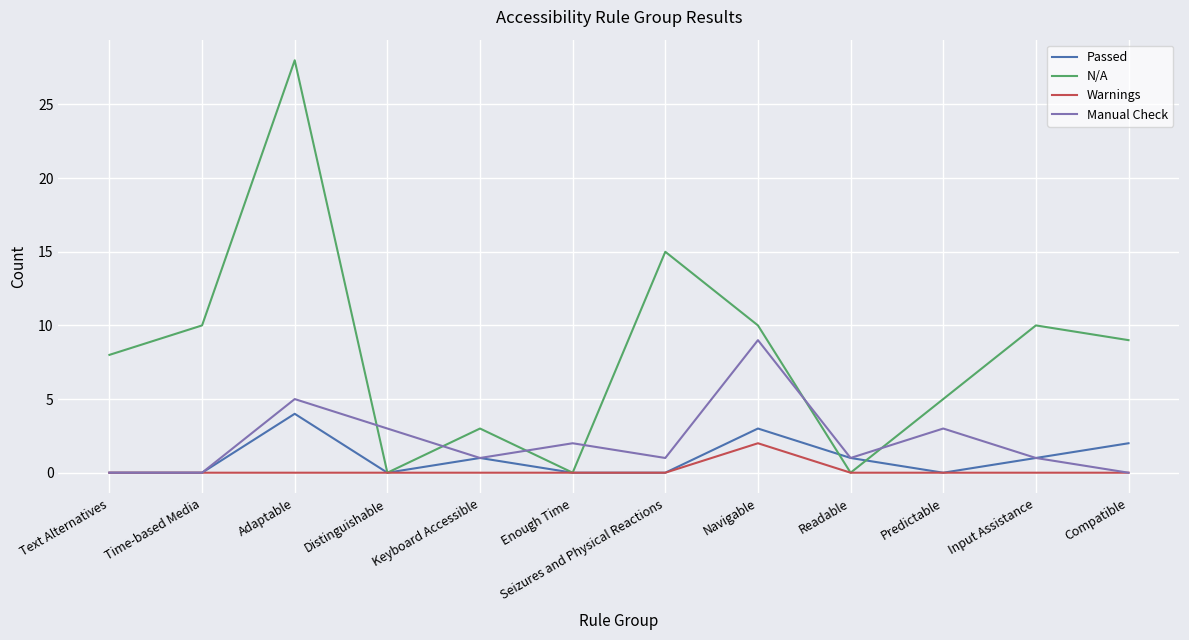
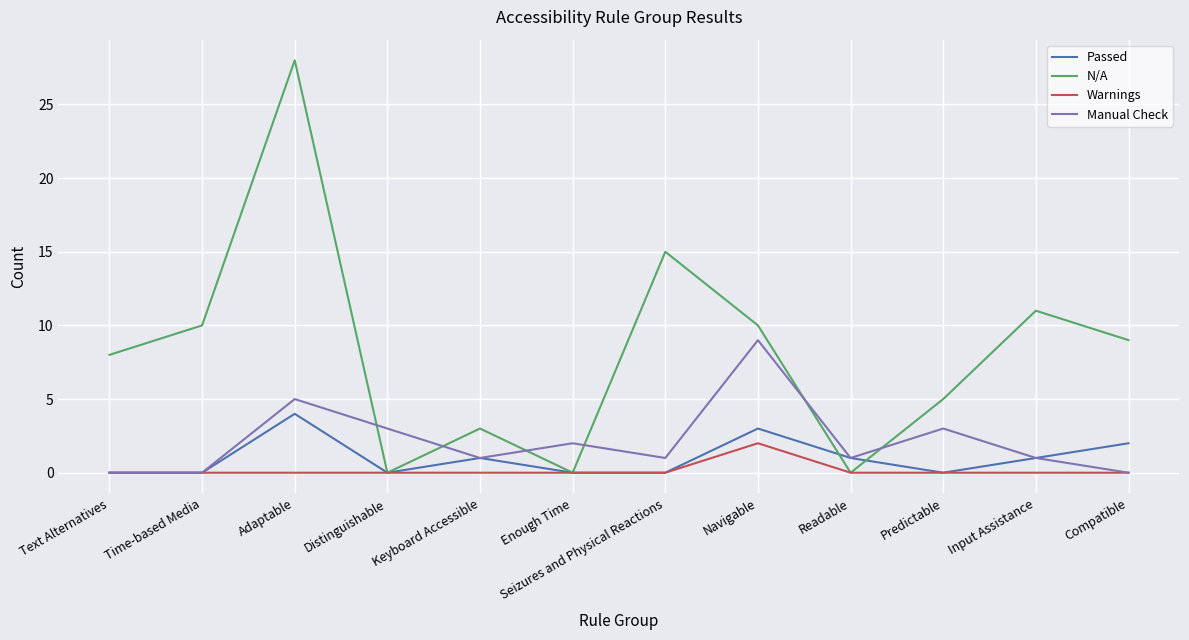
N/A, Input Assistance: 10 -> 11
